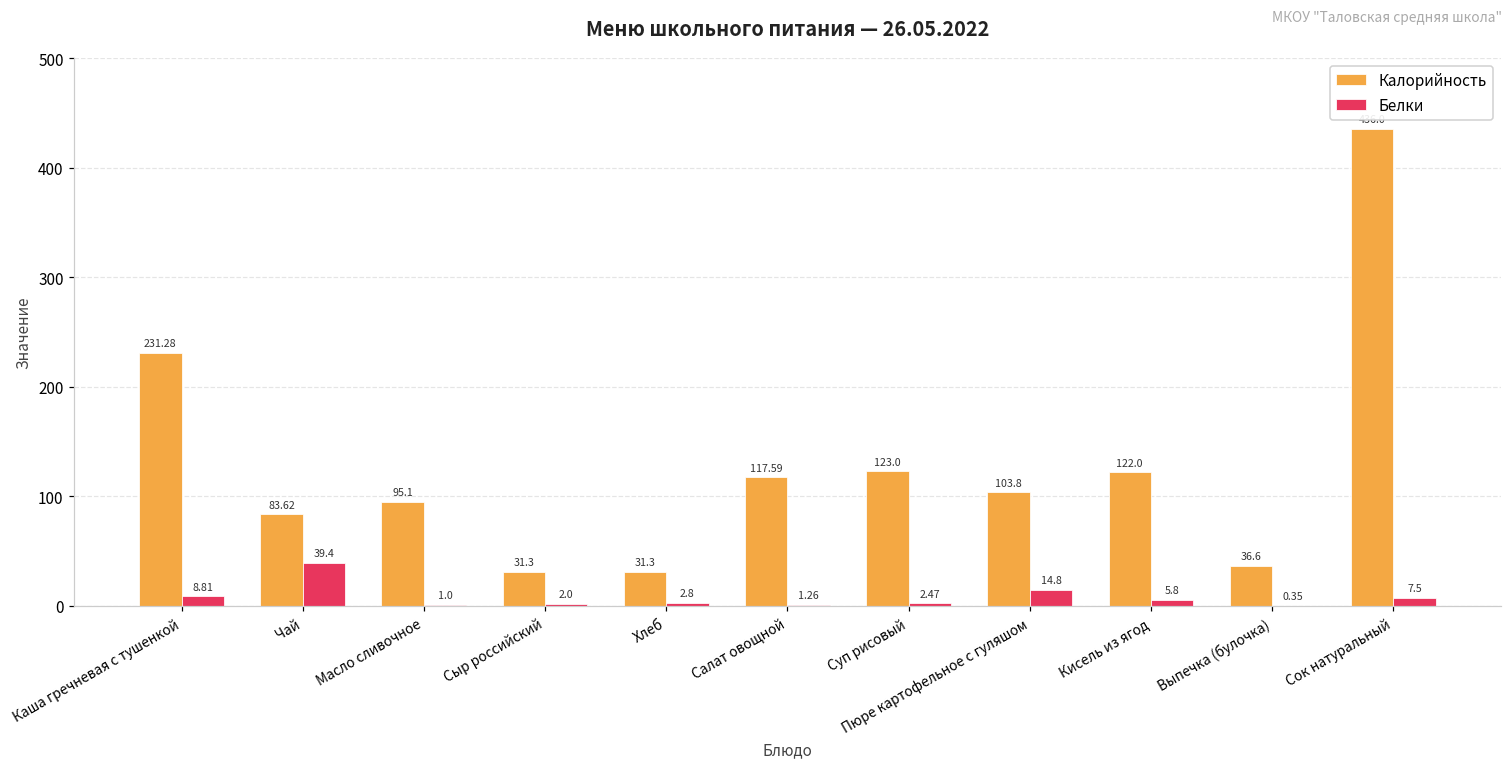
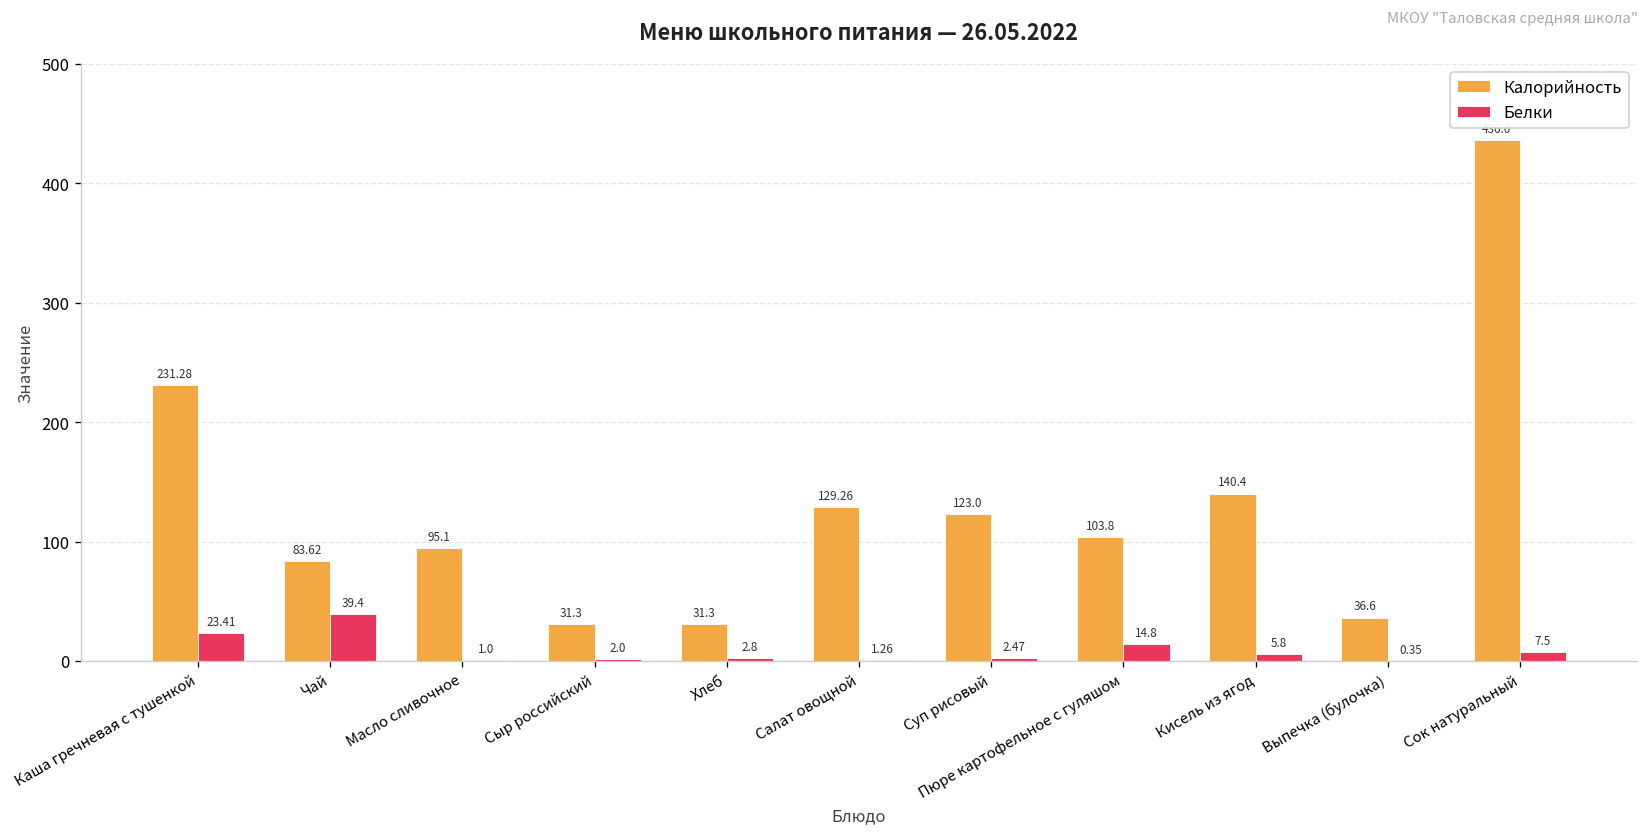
Белки, Каша гречневая с тушенкой: 8.81 -> 23.41
Калорийность, Салат овощной: 117.59 -> 129.26
Калорийность, Кисель из ягод: 122.0 -> 140.4
